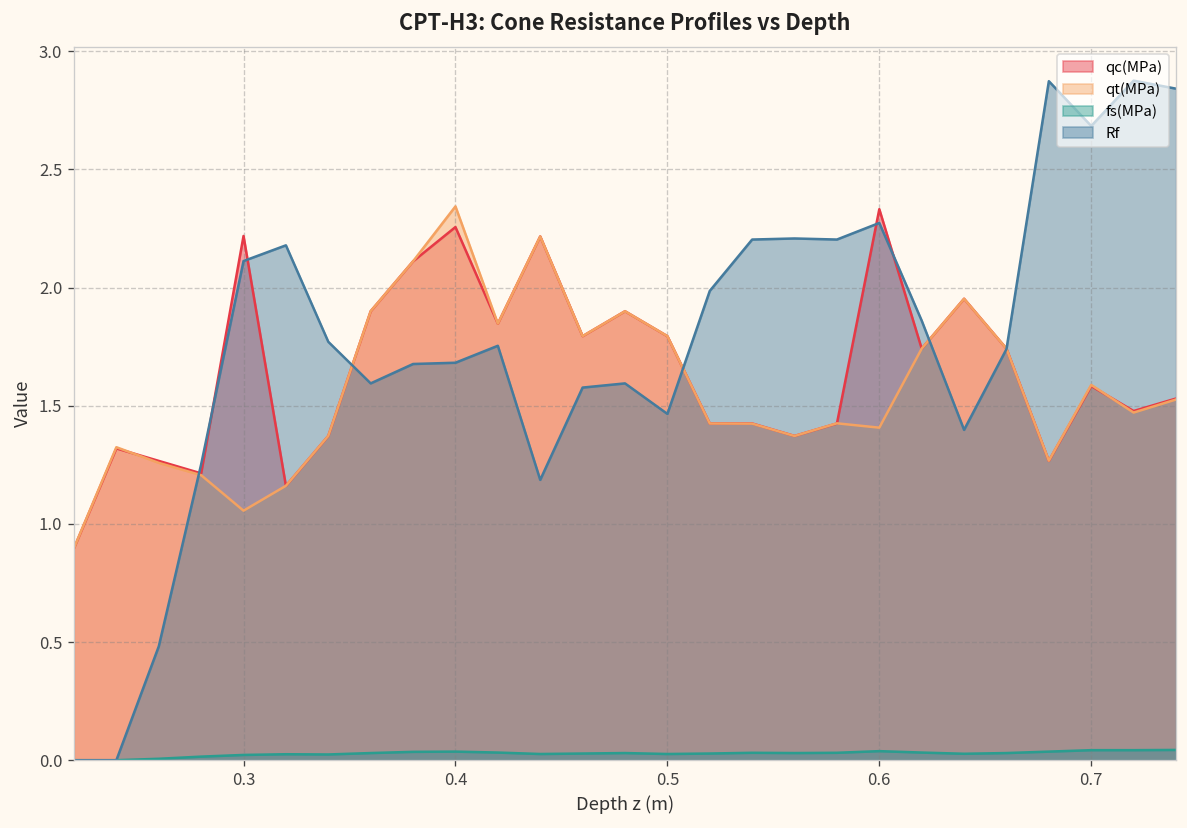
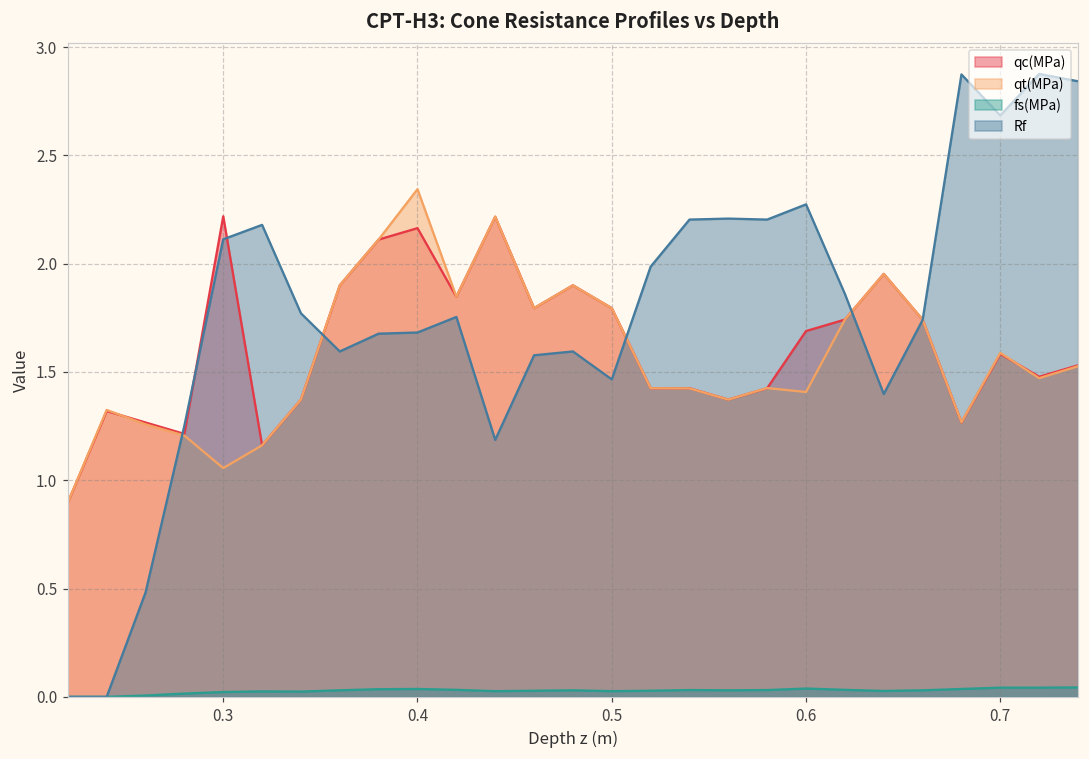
qc(MPa), 0.4: 2.26 -> 2.16
qc(MPa), 0.6: 2.33 -> 1.69
